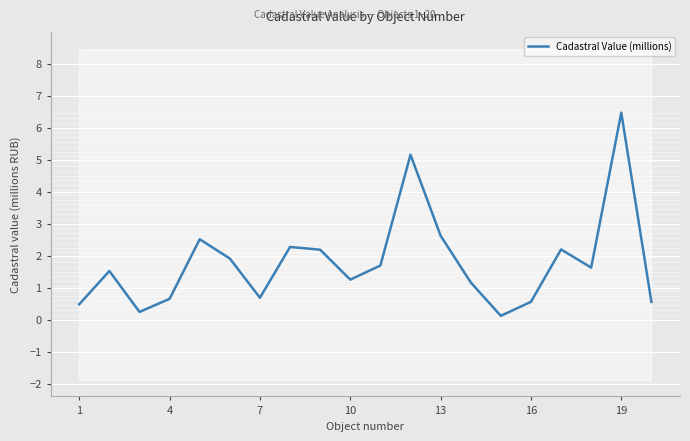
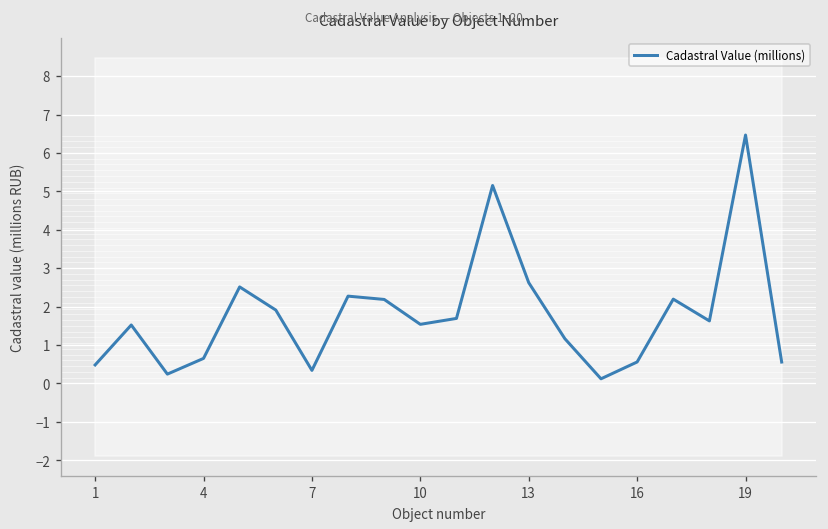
Cadastral Value (millions), 7: 0.7 -> 0.3
Cadastral Value (millions), 10: 1.3 -> 1.5
